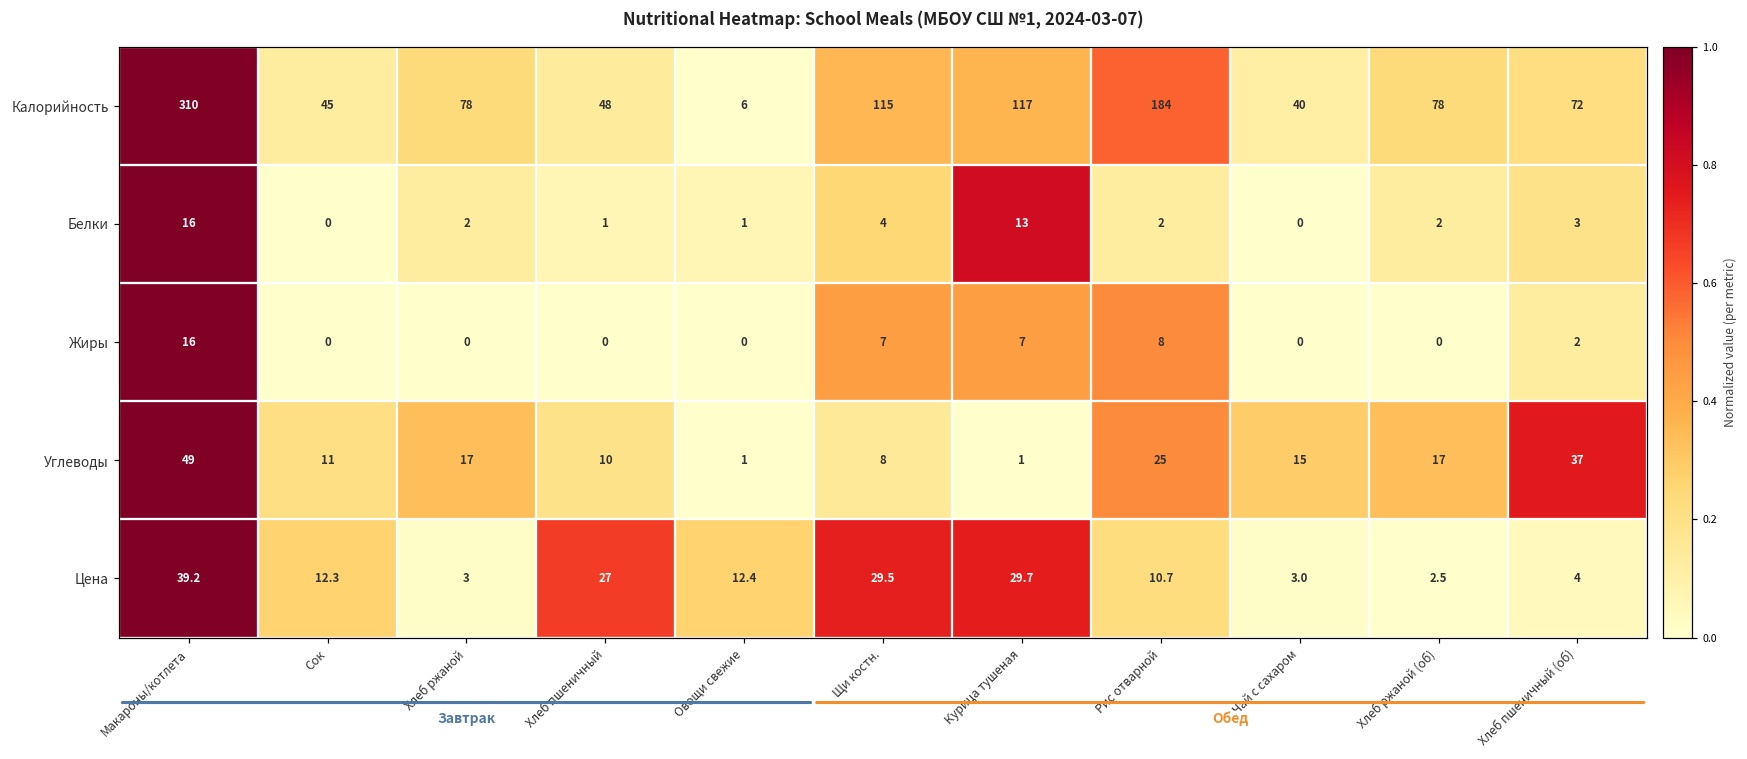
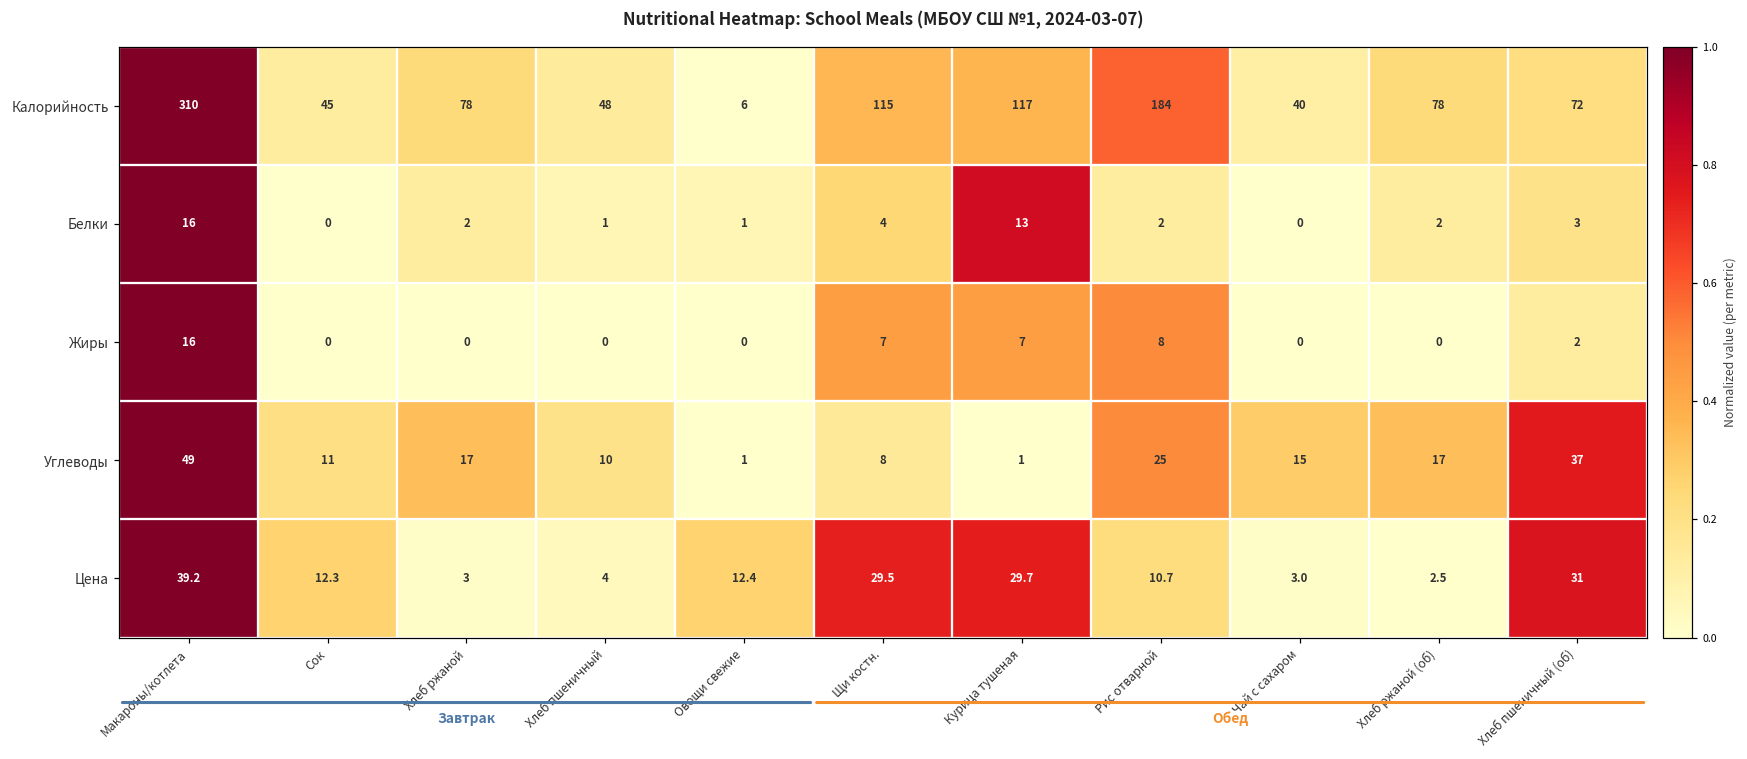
Цена, Хлеб пшеничный: 27 -> 4
Цена, Хлеб пшеничный (об): 4 -> 31
